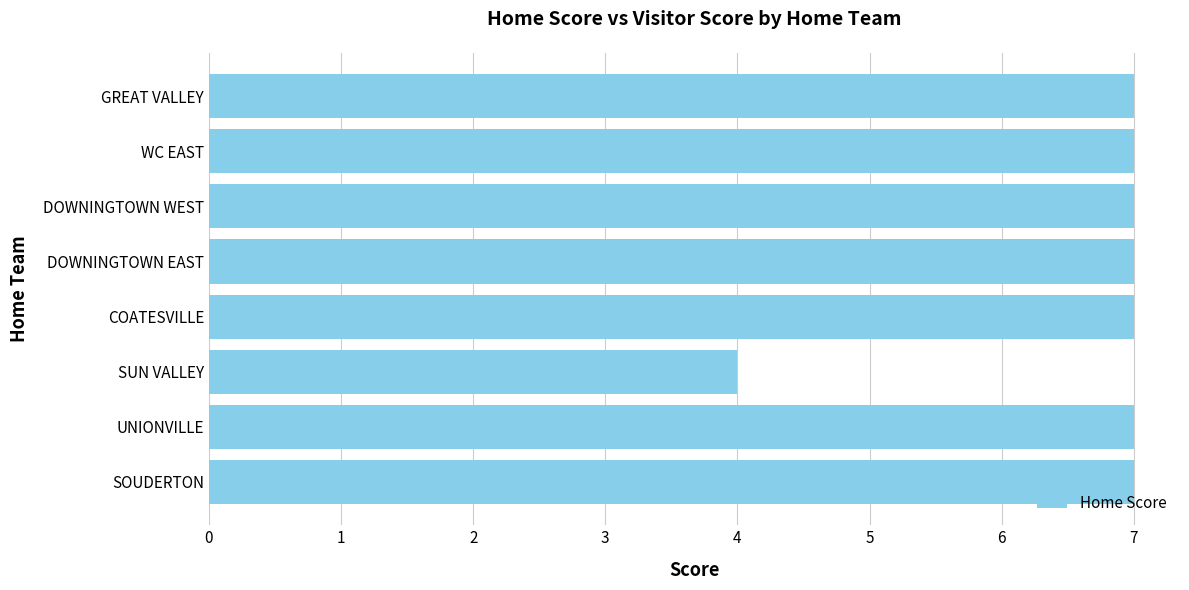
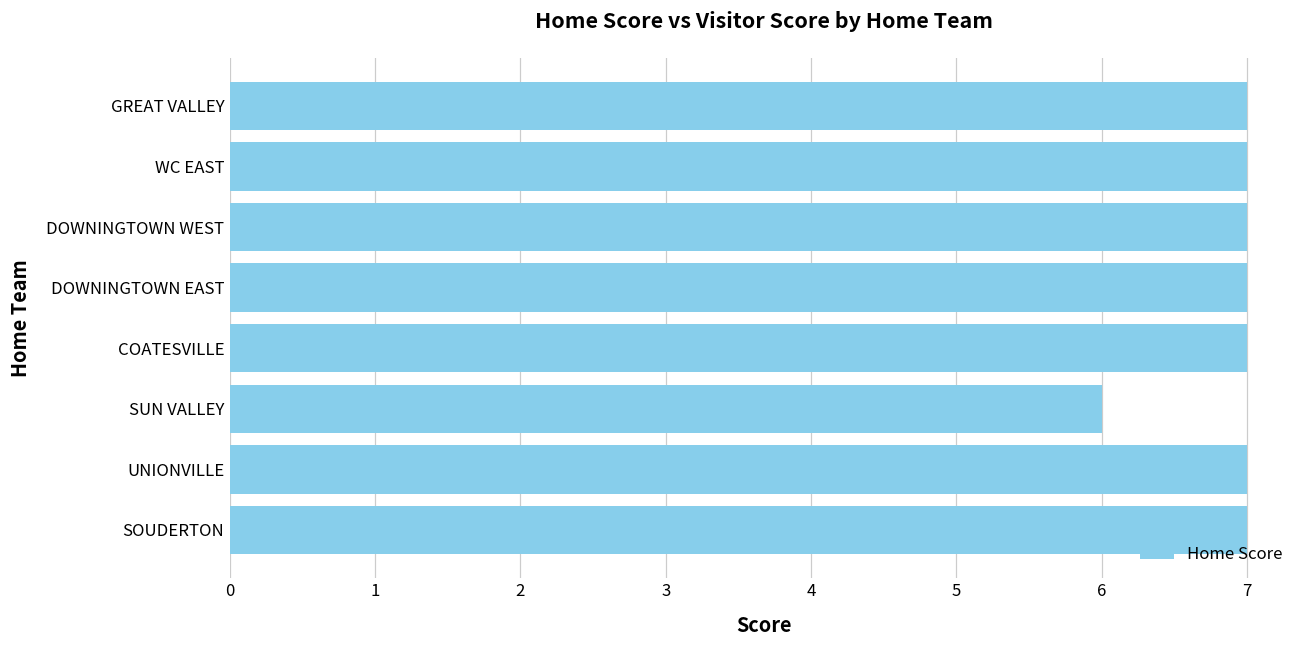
SUN VALLEY: 4 -> 6
